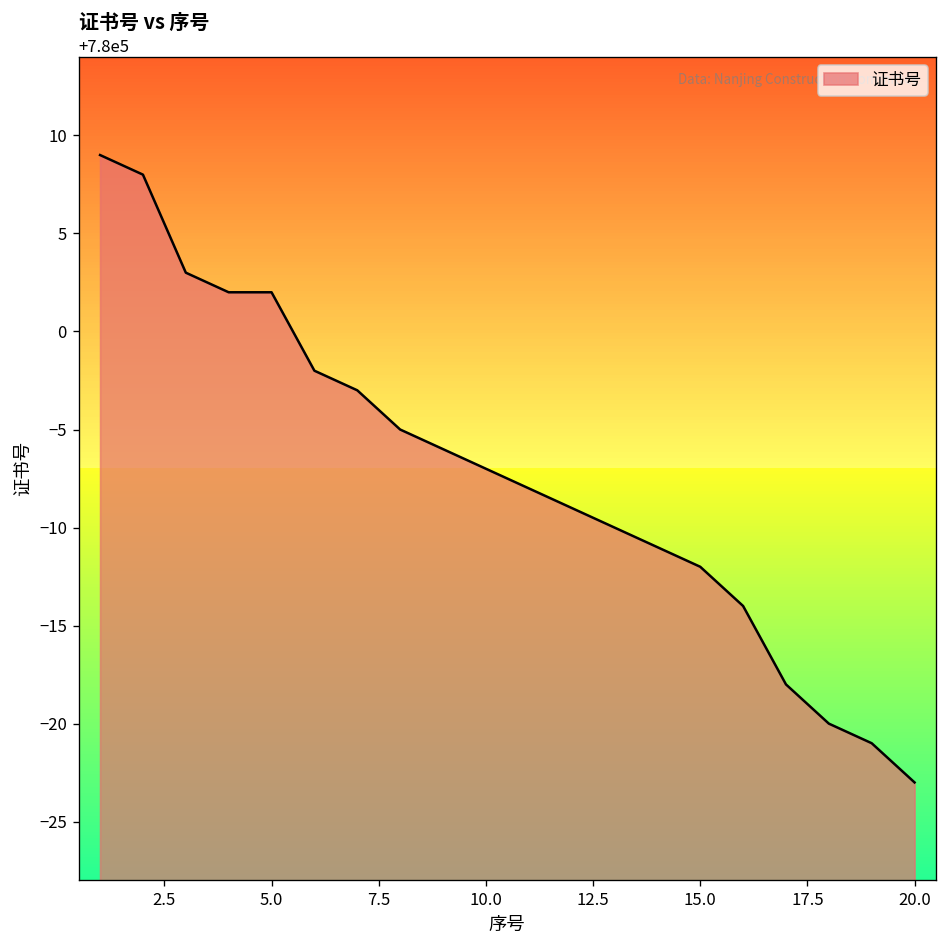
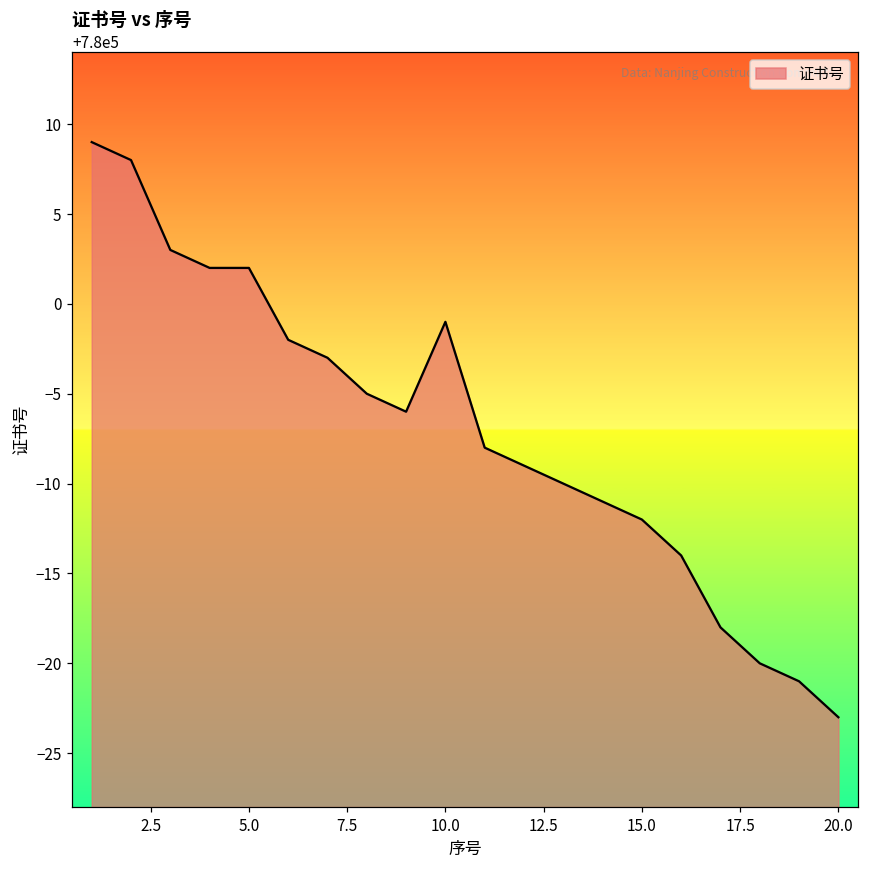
10.0: 779993 -> 779999
